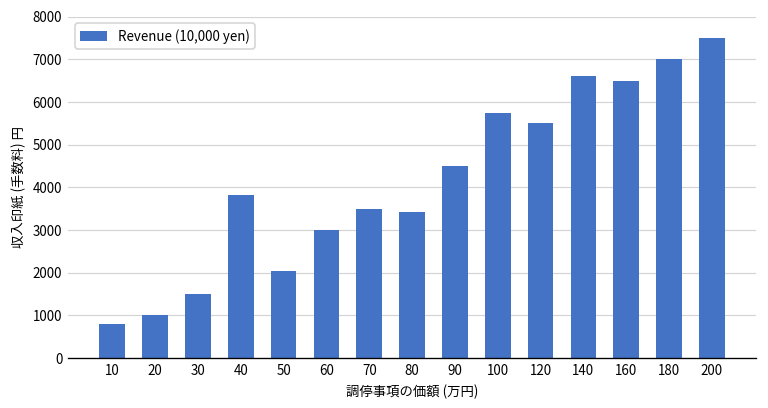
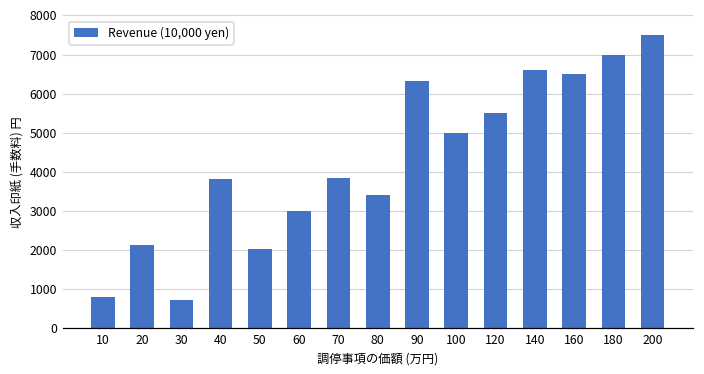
20: 1000 -> 2100
30: 1500 -> 700
70: 3500 -> 3900
90: 4500 -> 6300
100: 5700 -> 5000
